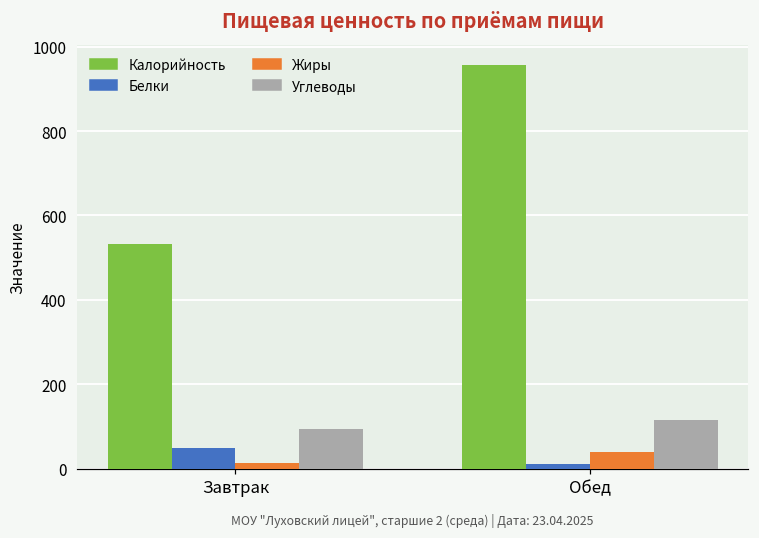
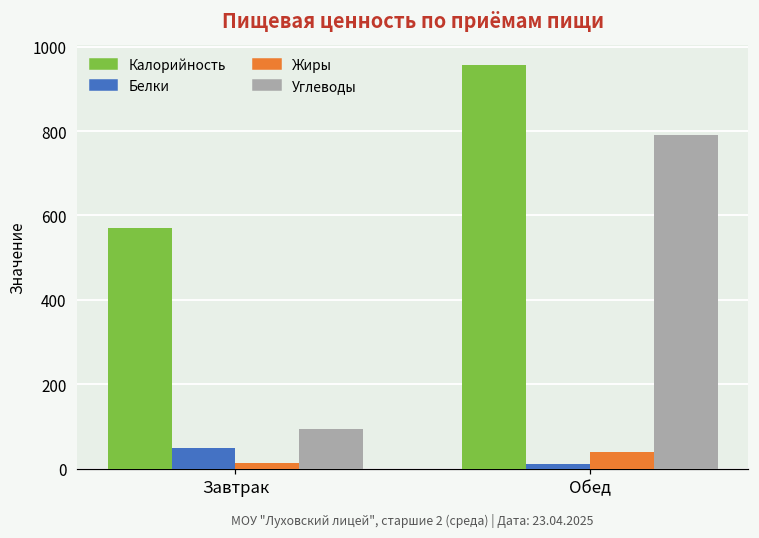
Калорийность, Завтрак: 530 -> 570
Углеводы, Обед: 110 -> 790
